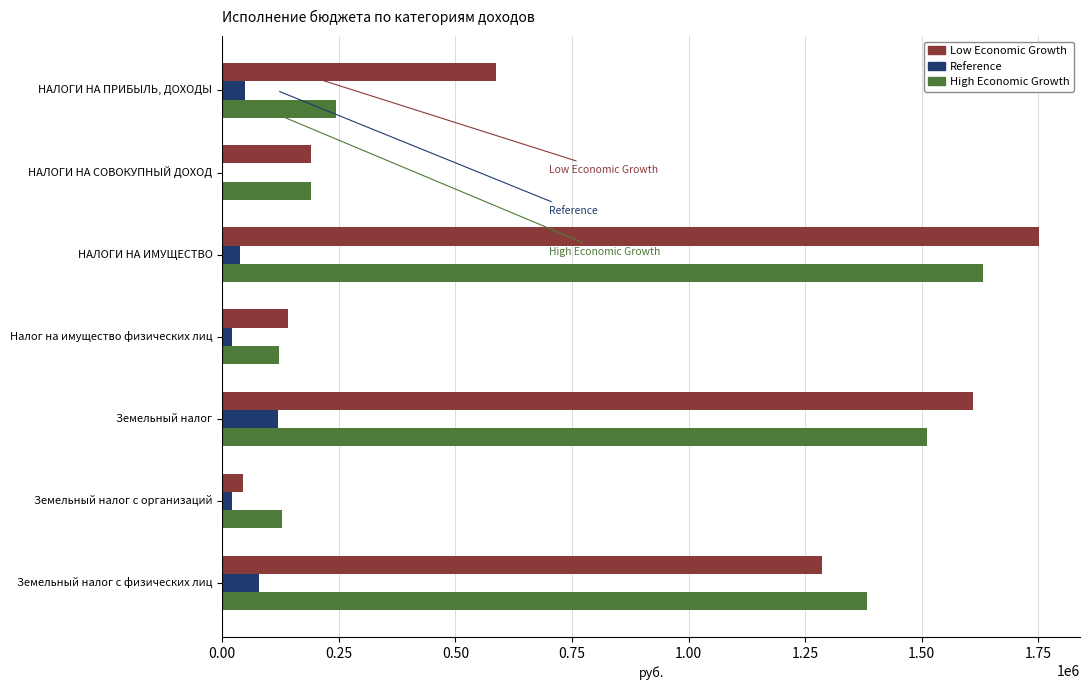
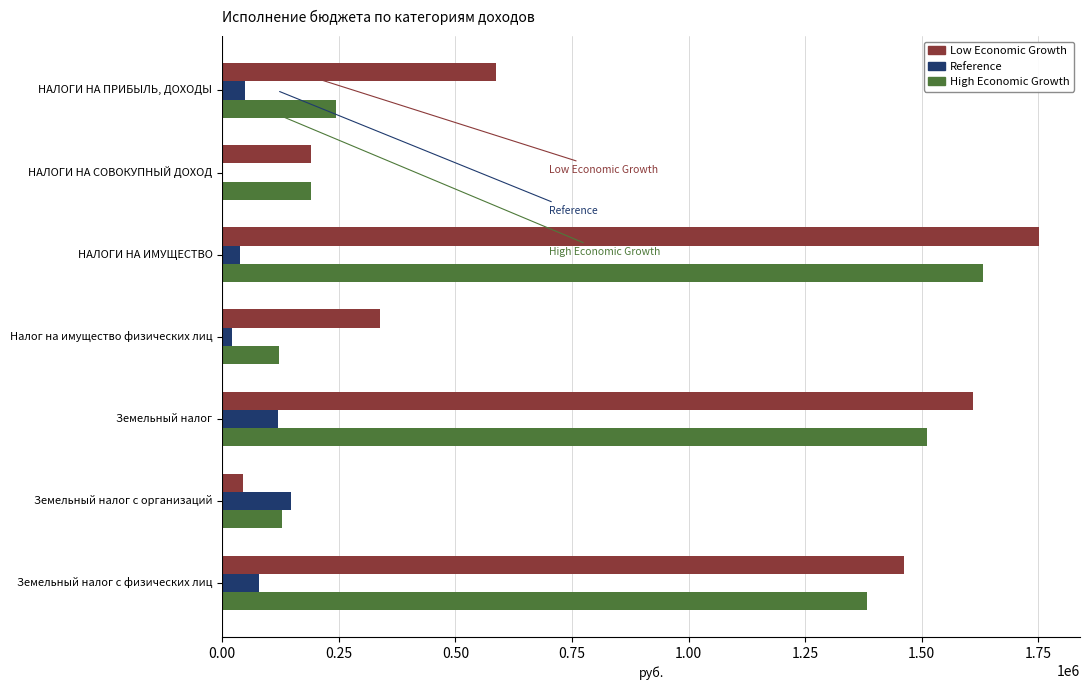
Low Economic Growth, Налог на имущество физических лиц: 140000 -> 340000
Reference, Земельный налог с организаций: 20000 -> 150000
Low Economic Growth, Земельный налог с физических лиц: 1290000 -> 1460000
